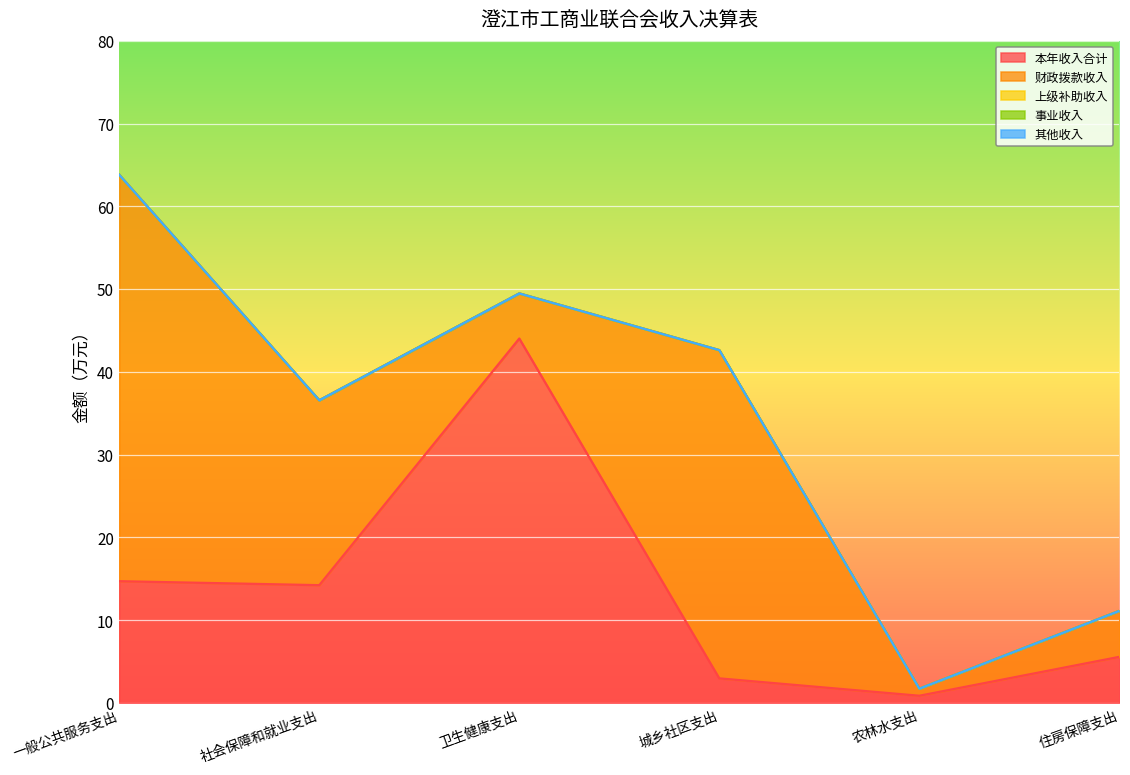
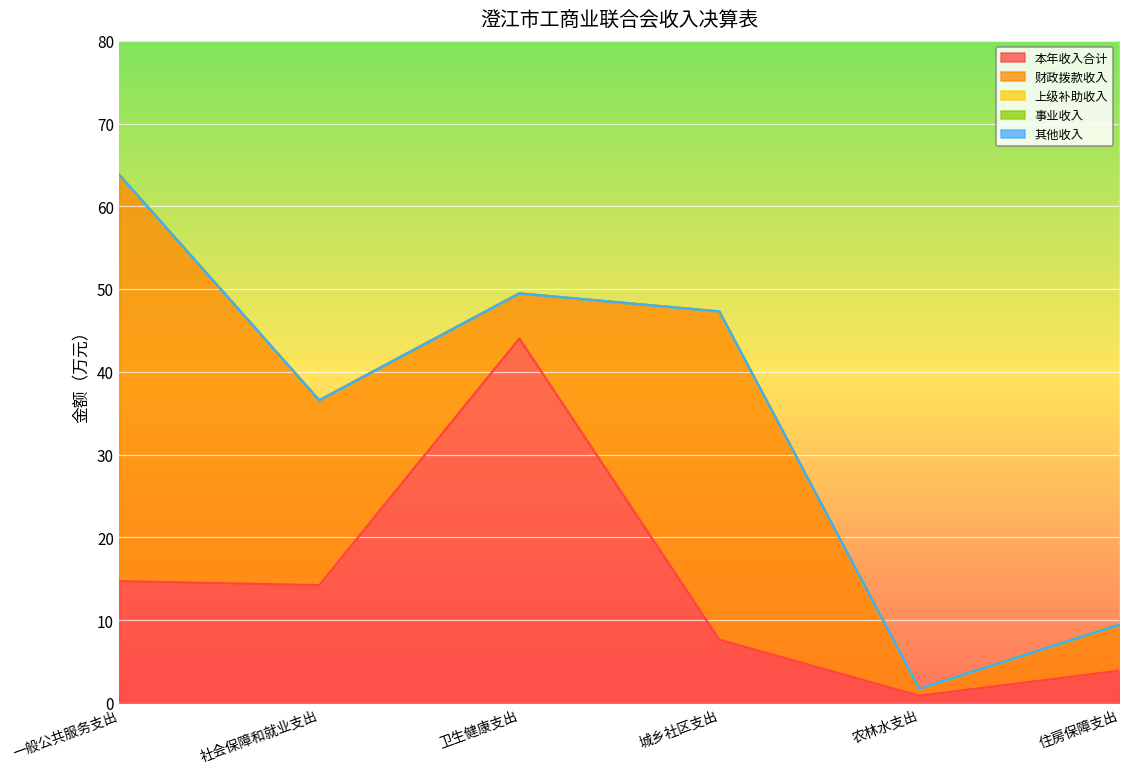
本年收入合计, 城乡社区支出: 3 -> 8
本年收入合计, 住房保障支出: 6 -> 4
